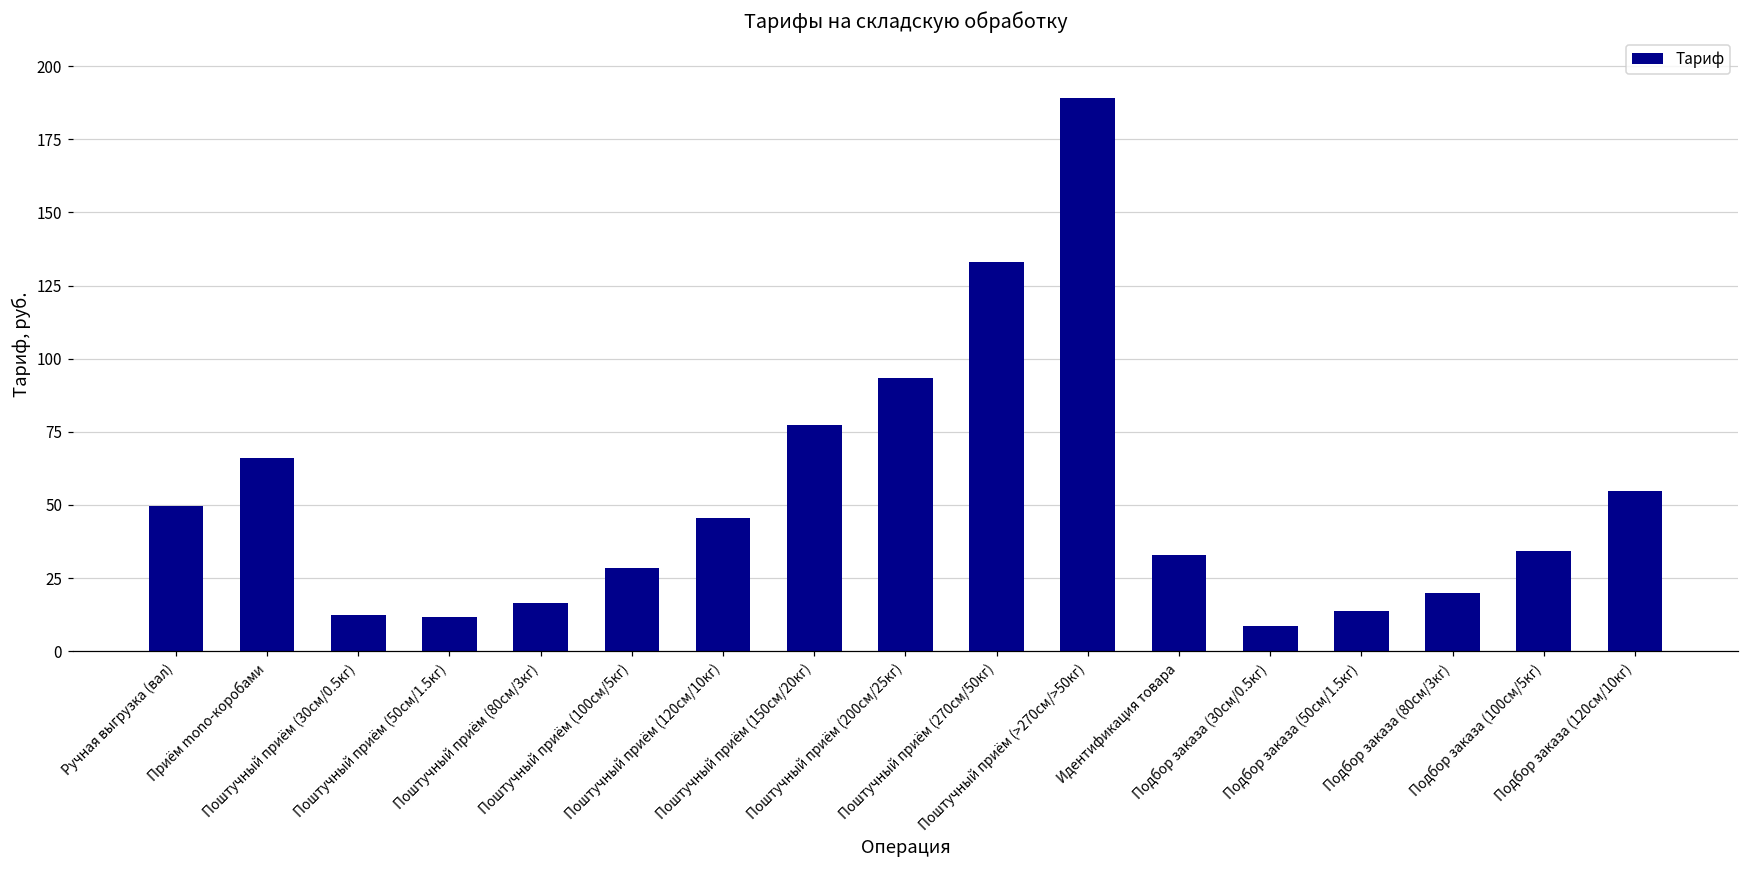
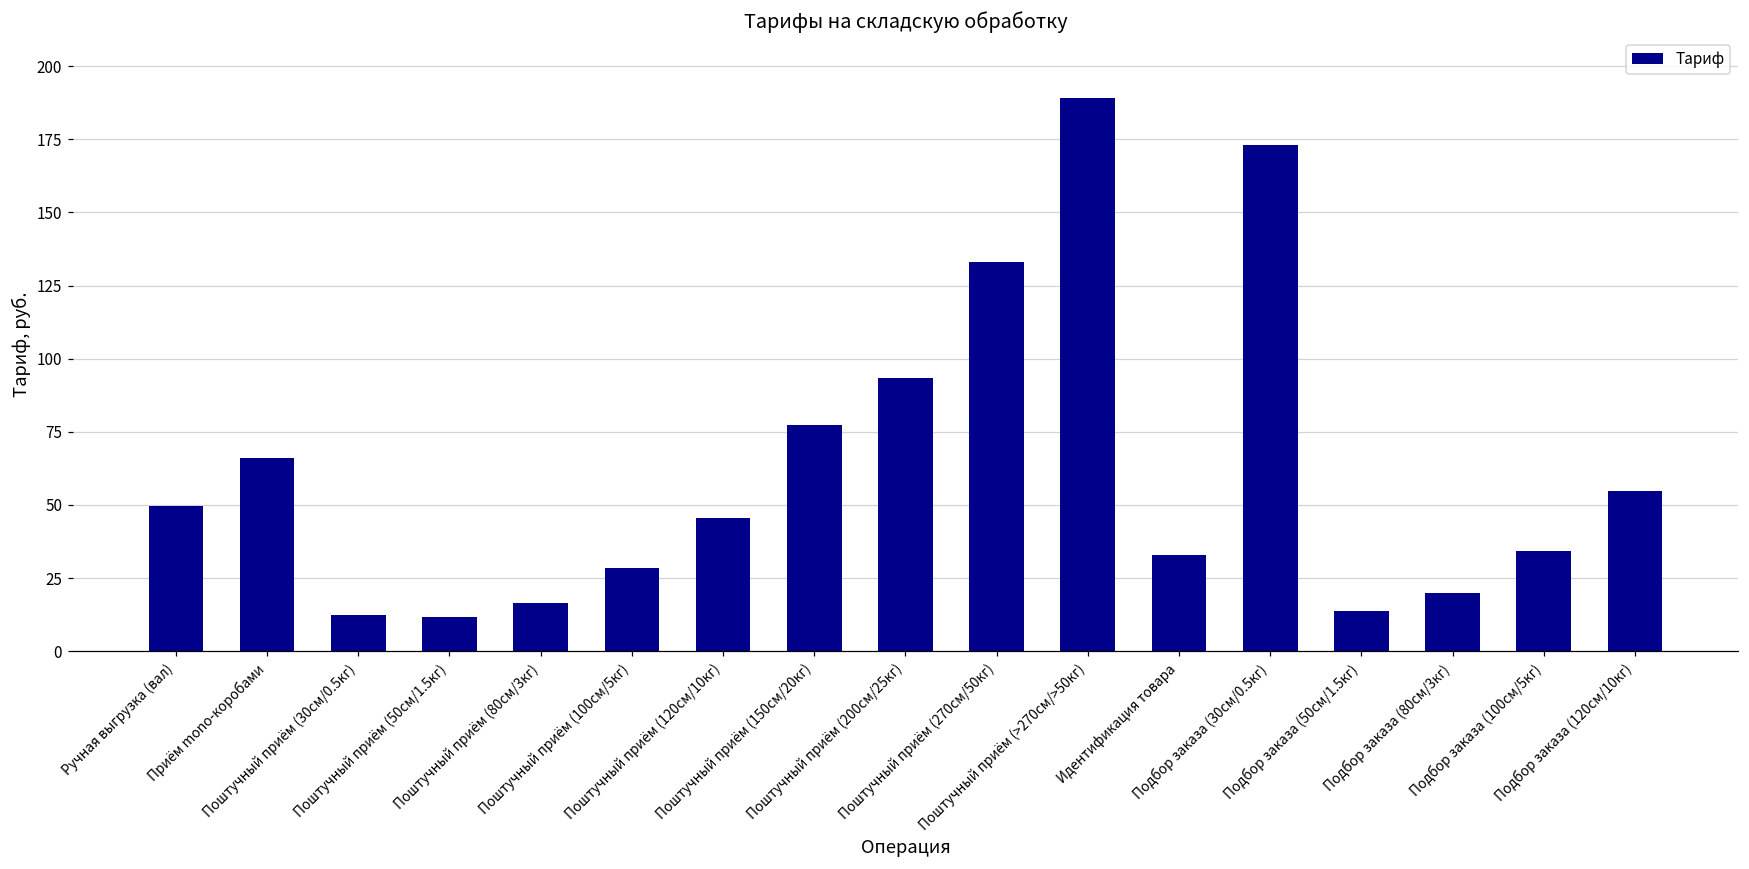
Подбор заказа (30см/0.5кг): 9 -> 173
